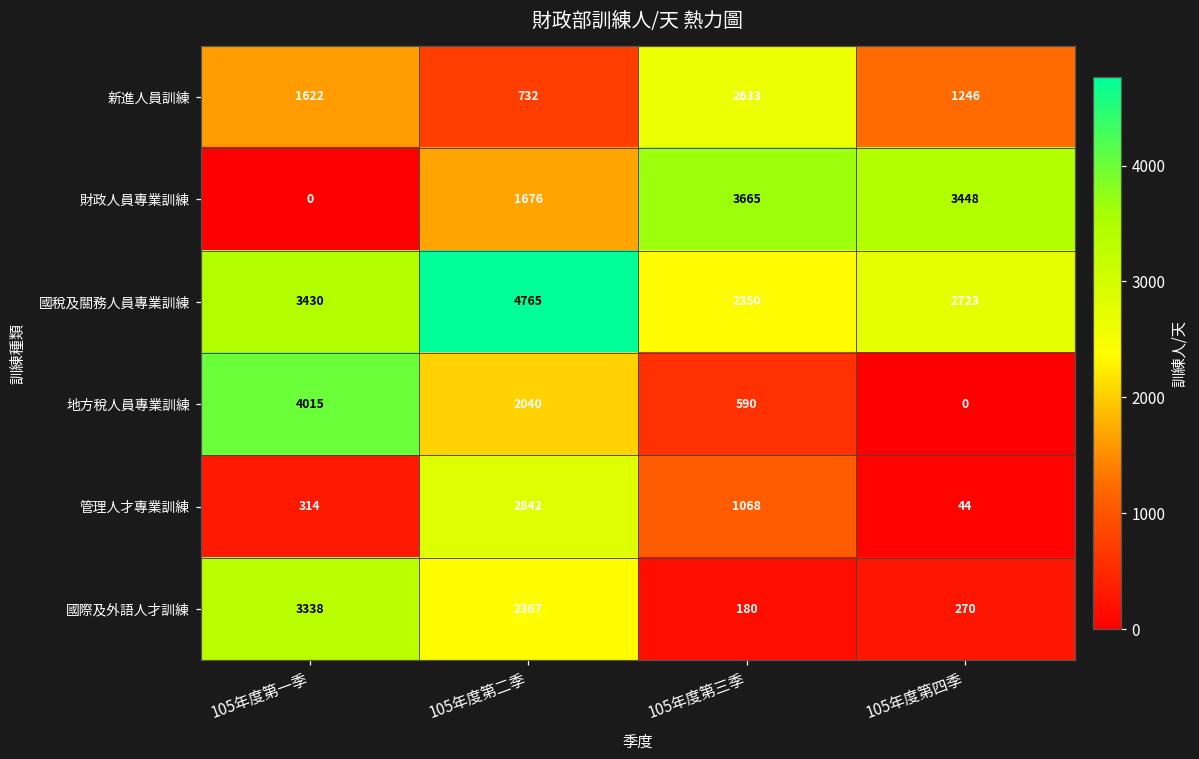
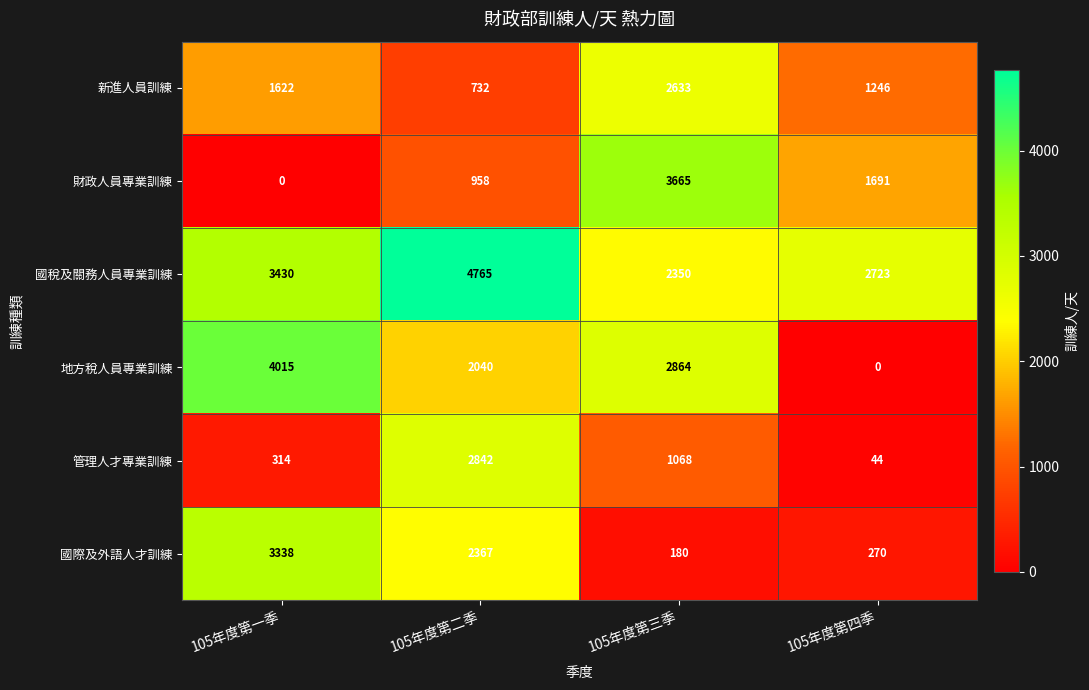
財政人員專業訓練, 105年度第二季: 1676 -> 958
財政人員專業訓練, 105年度第四季: 3448 -> 1691
地方稅人員專業訓練, 105年度第三季: 590 -> 2864
